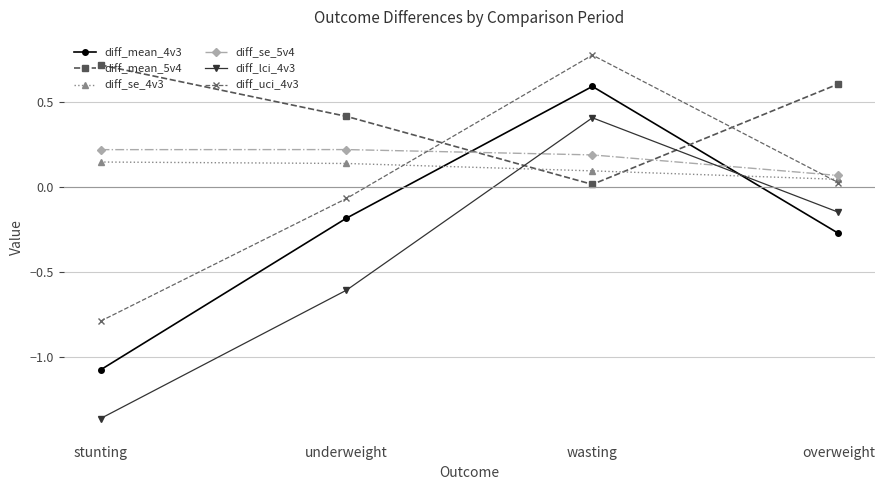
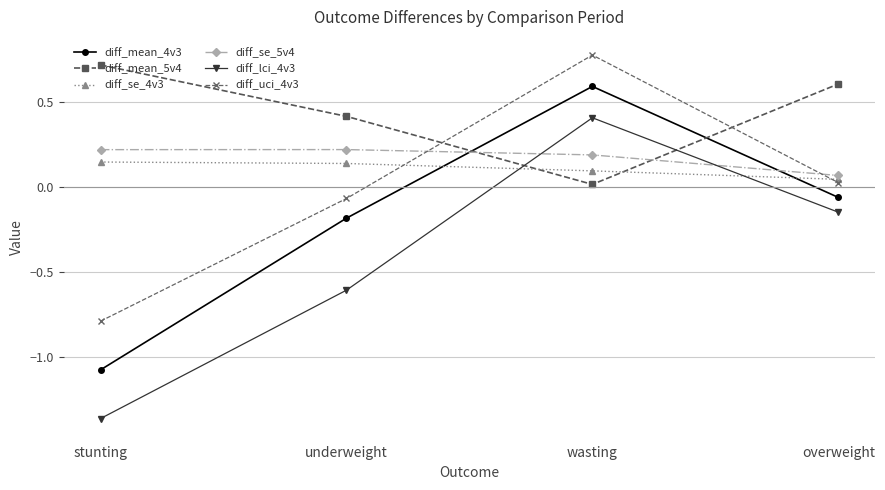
diff_mean_4v3, overweight: -0.27 -> -0.06
